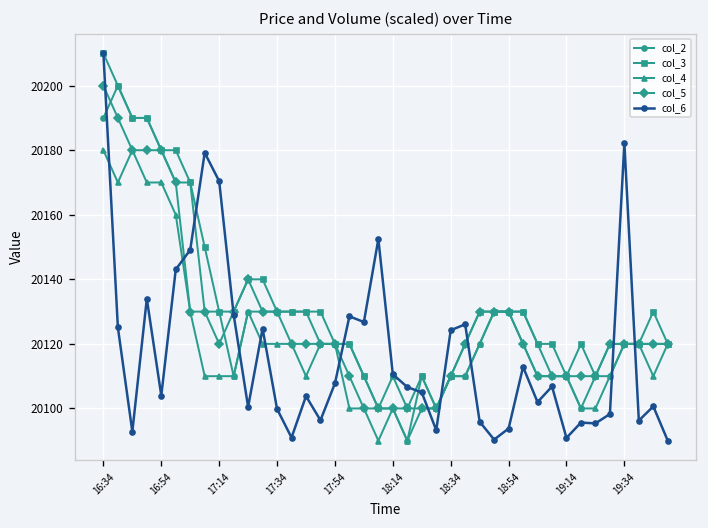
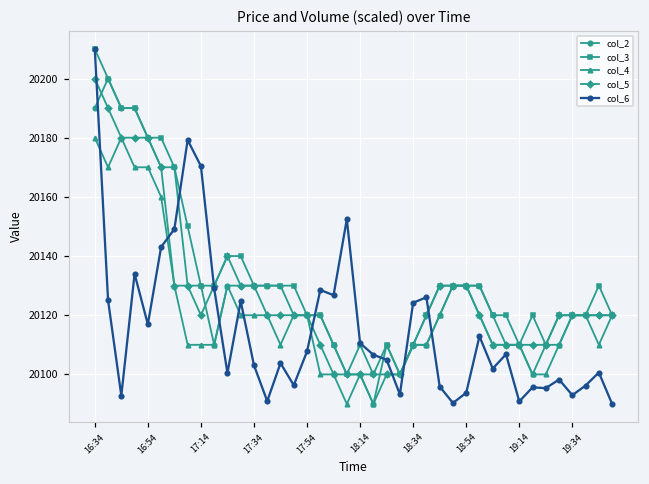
col_6, 16:54: 20104 -> 20117
col_6, 17:34: 20100 -> 20103
col_6, 19:34: 20182 -> 20093
